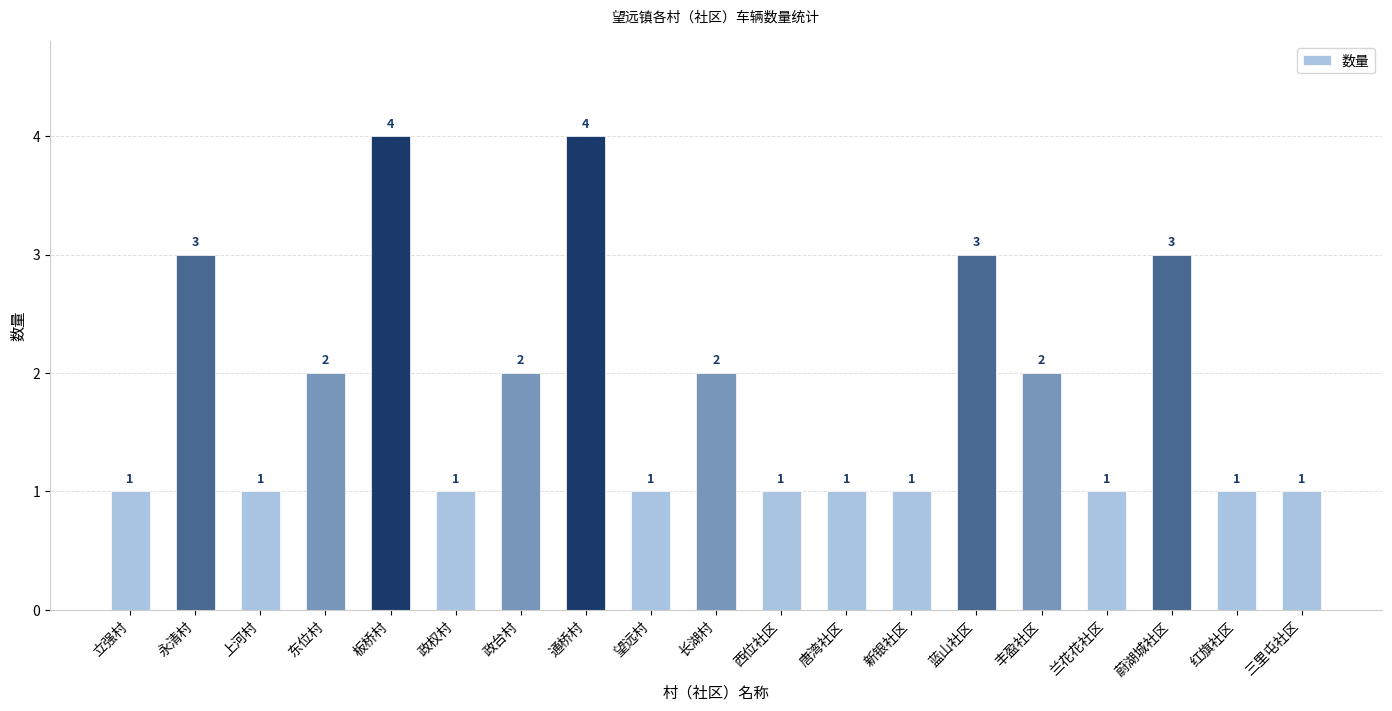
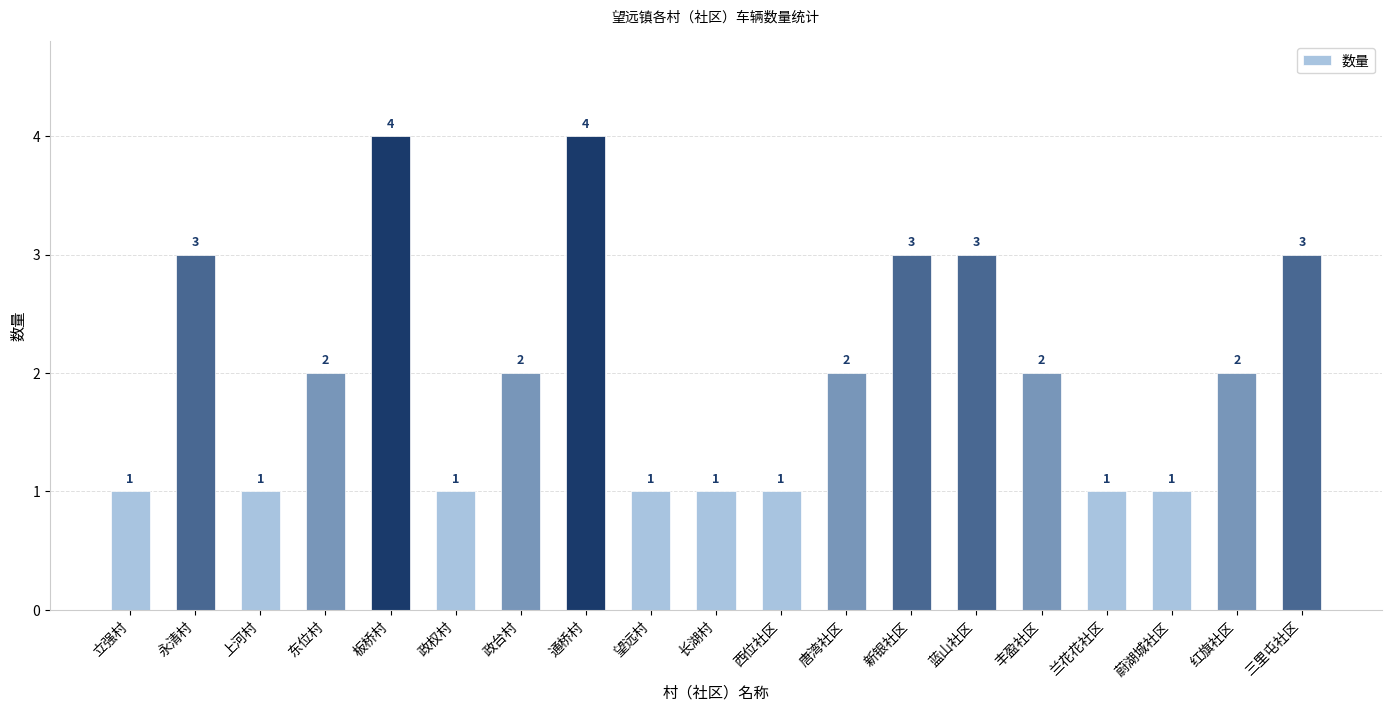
长湖村: 2 -> 1
唐湾社区: 1 -> 2
新银社区: 1 -> 3
蔚湖城社区: 3 -> 1
红旗社区: 1 -> 2
三里屯社区: 1 -> 3
